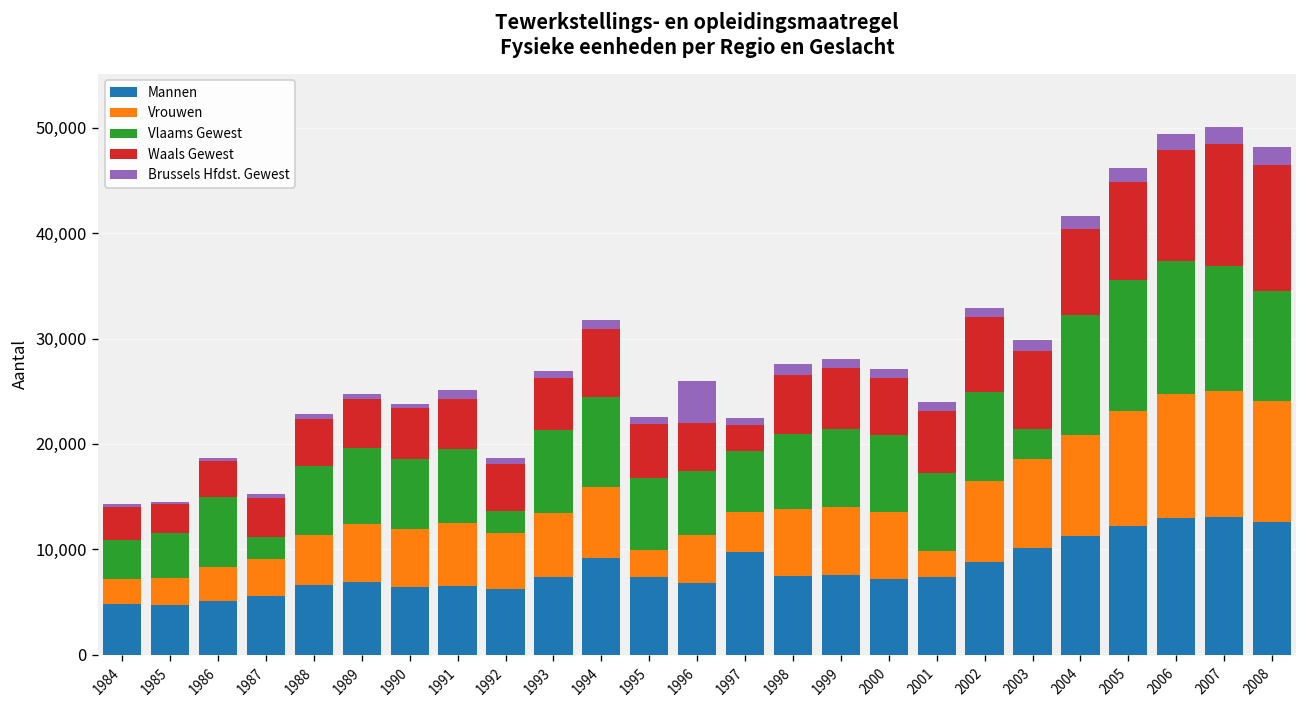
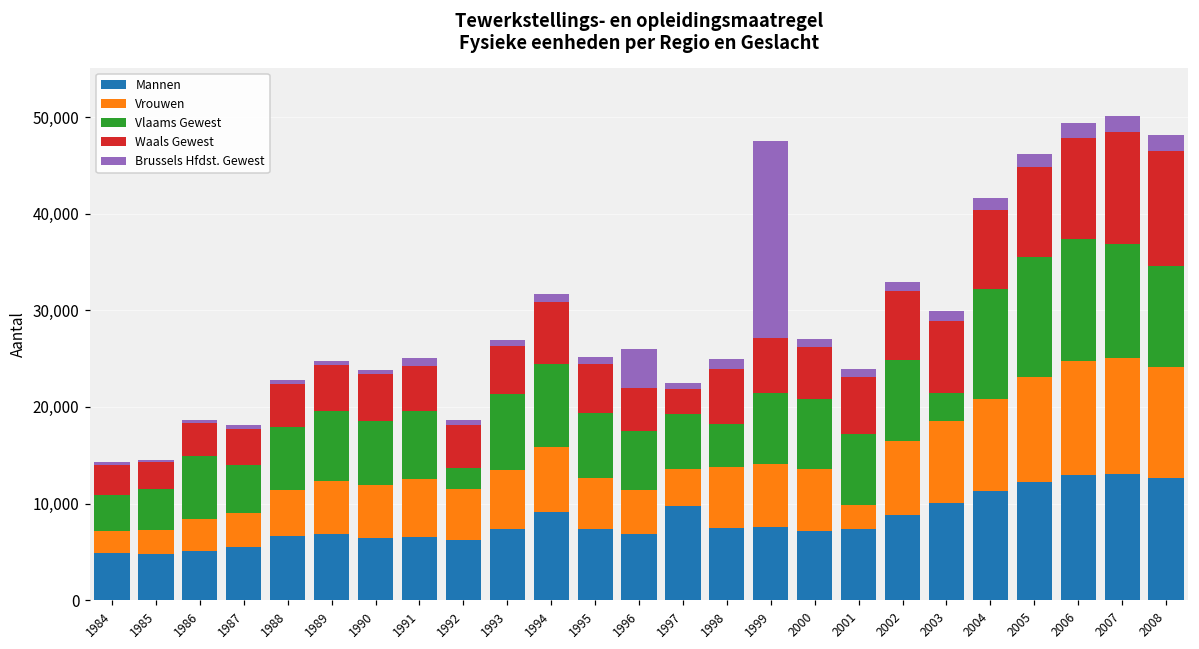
Vlaams Gewest, 1987: 2,000 -> 5,000
Vrouwen, 1995: 3,000 -> 5,000
Vlaams Gewest, 1998: 7,000 -> 4,000
Brussels Hfdst. Gewest, 1999: 1,000 -> 20,000
